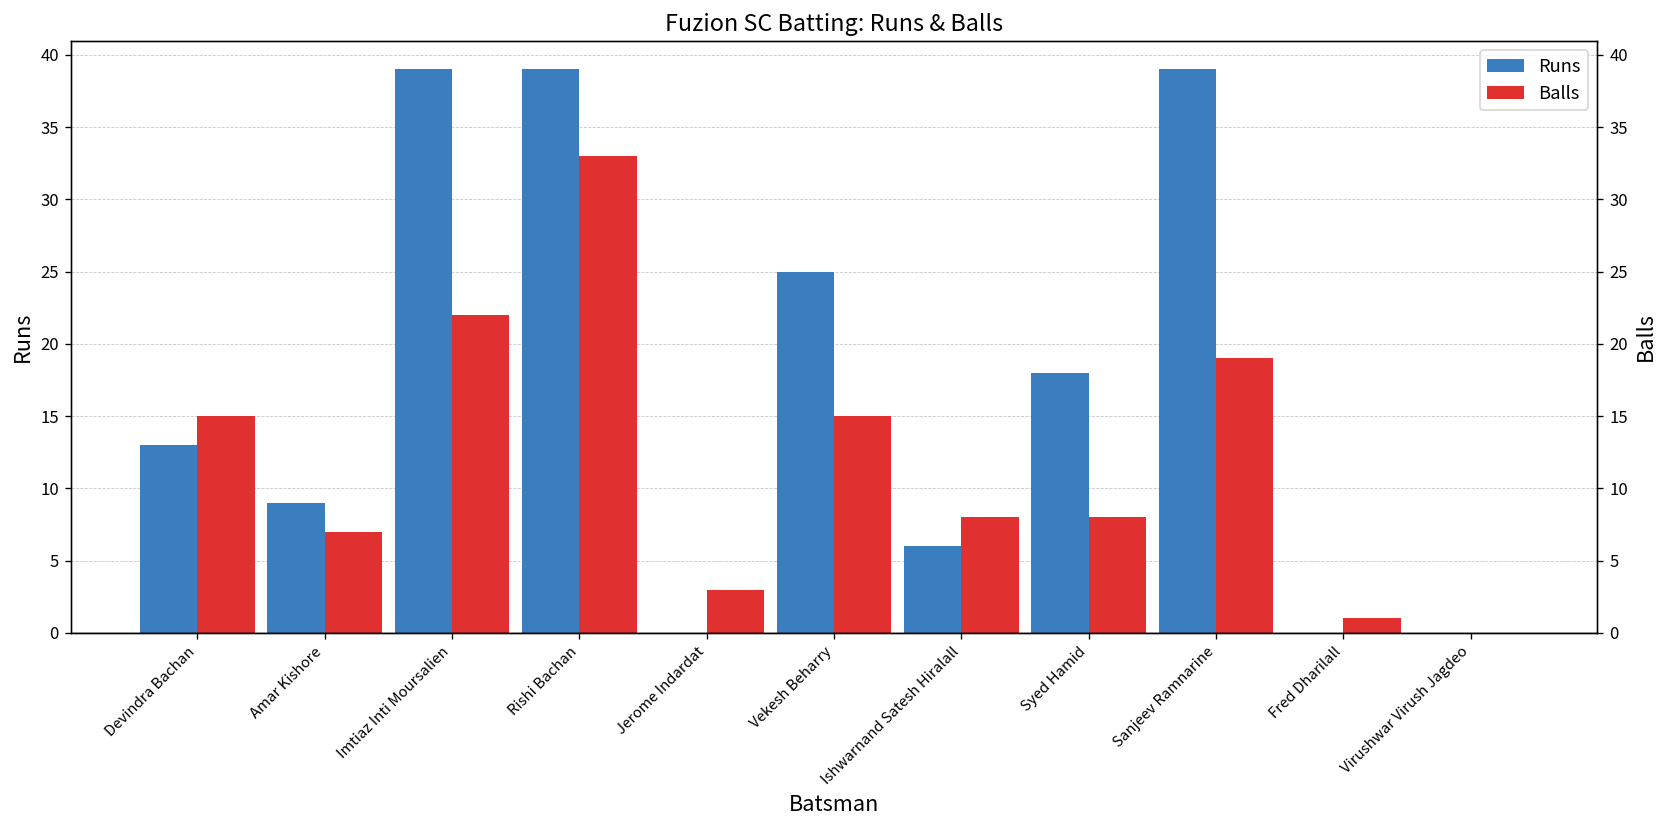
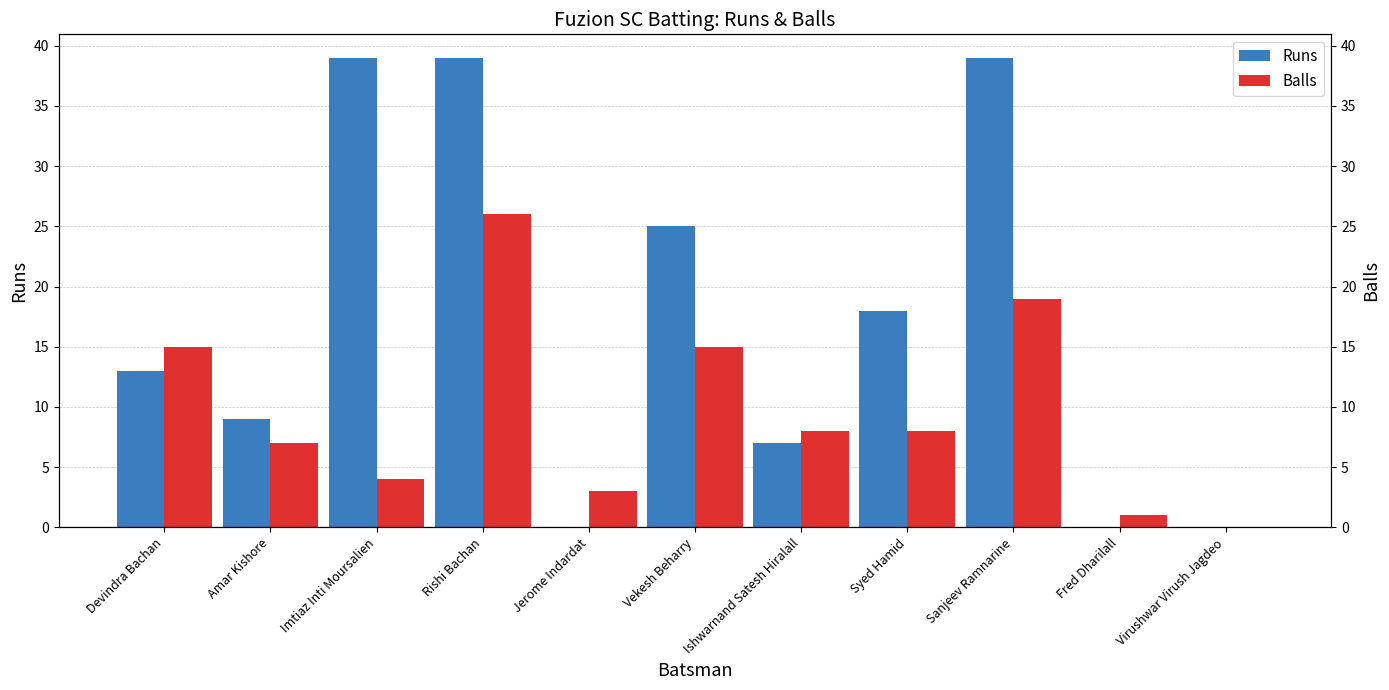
Balls, Imtiaz Inti Moursalien: 22 -> 4
Balls, Rishi Bachan: 33 -> 26
Runs, Ishwarnand Satesh Hiralall: 6 -> 7
